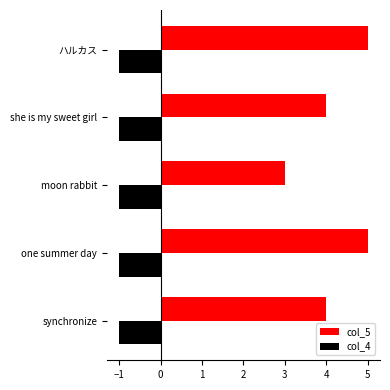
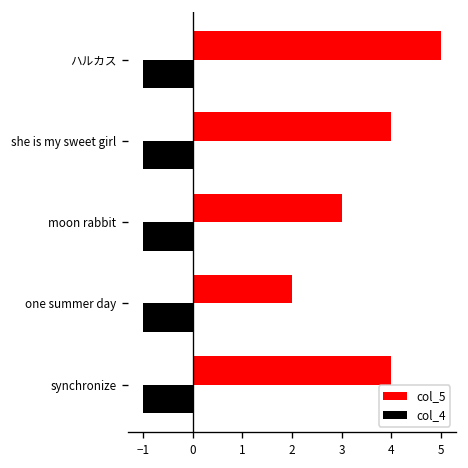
col_5, one summer day: 5 -> 2
